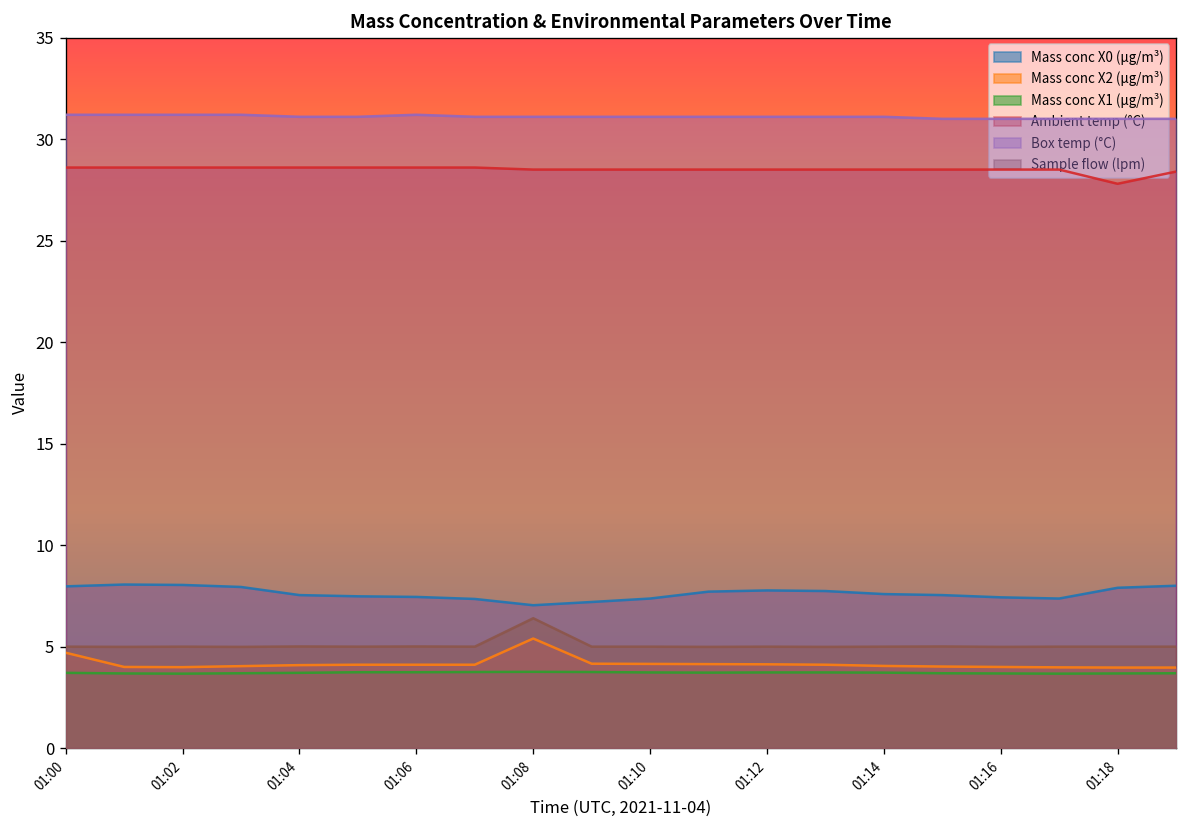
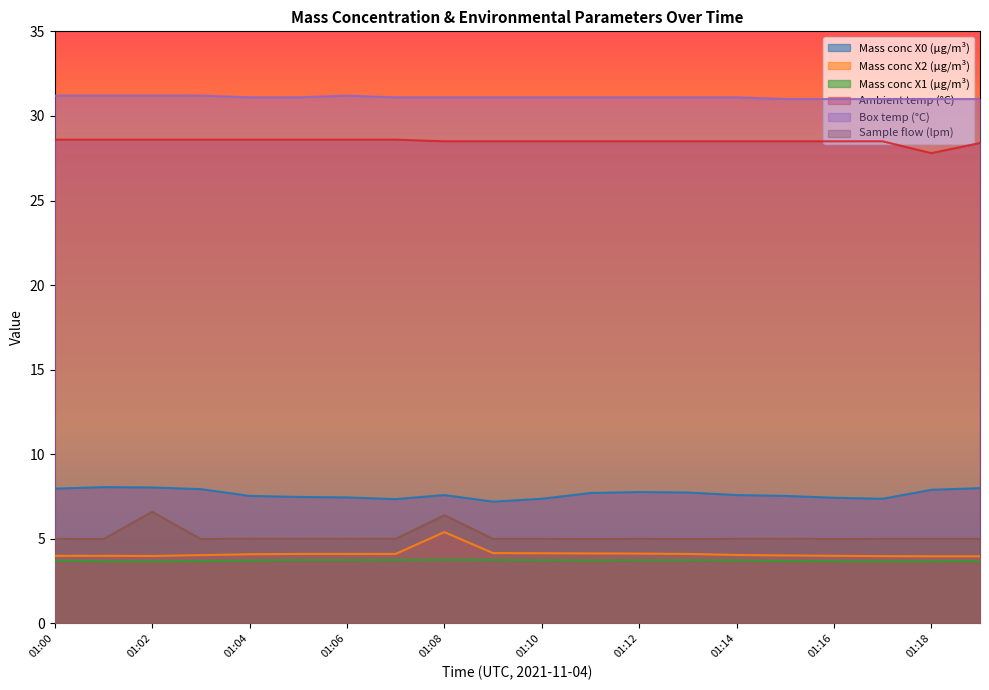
Mass conc X2 (μg/m³), 01:00: 4.7 -> 4.0
Sample flow (lpm), 01:02: 5.0 -> 6.6
Mass conc X0 (μg/m³), 01:08: 7.0 -> 7.6
